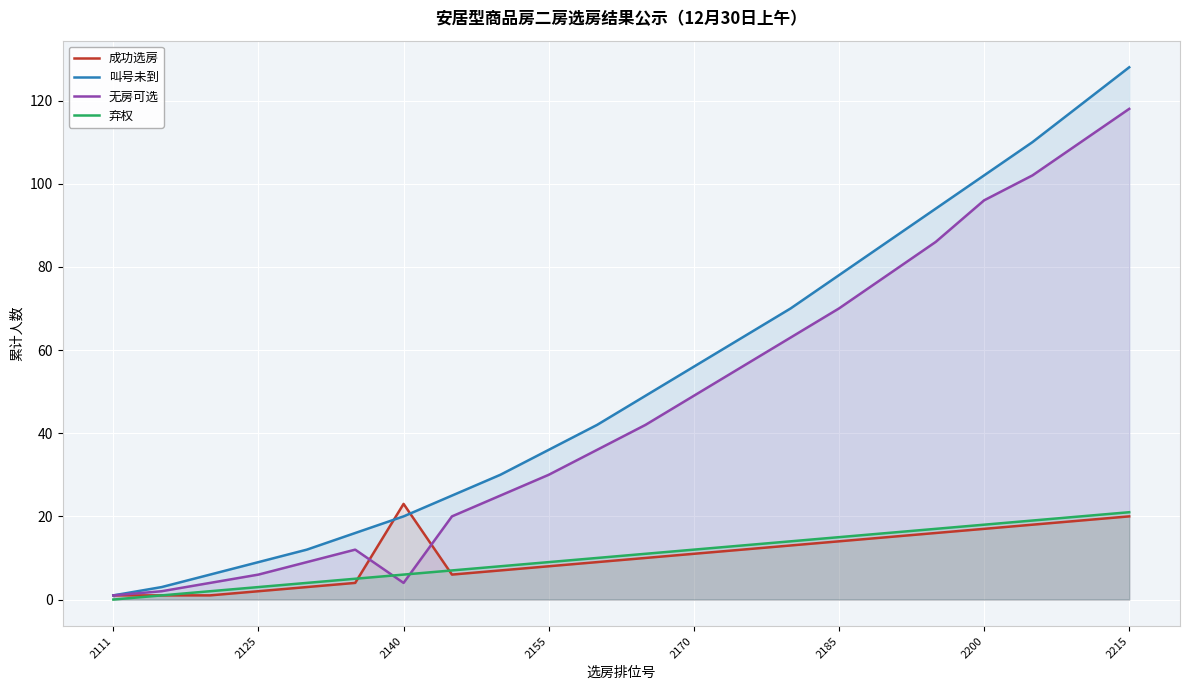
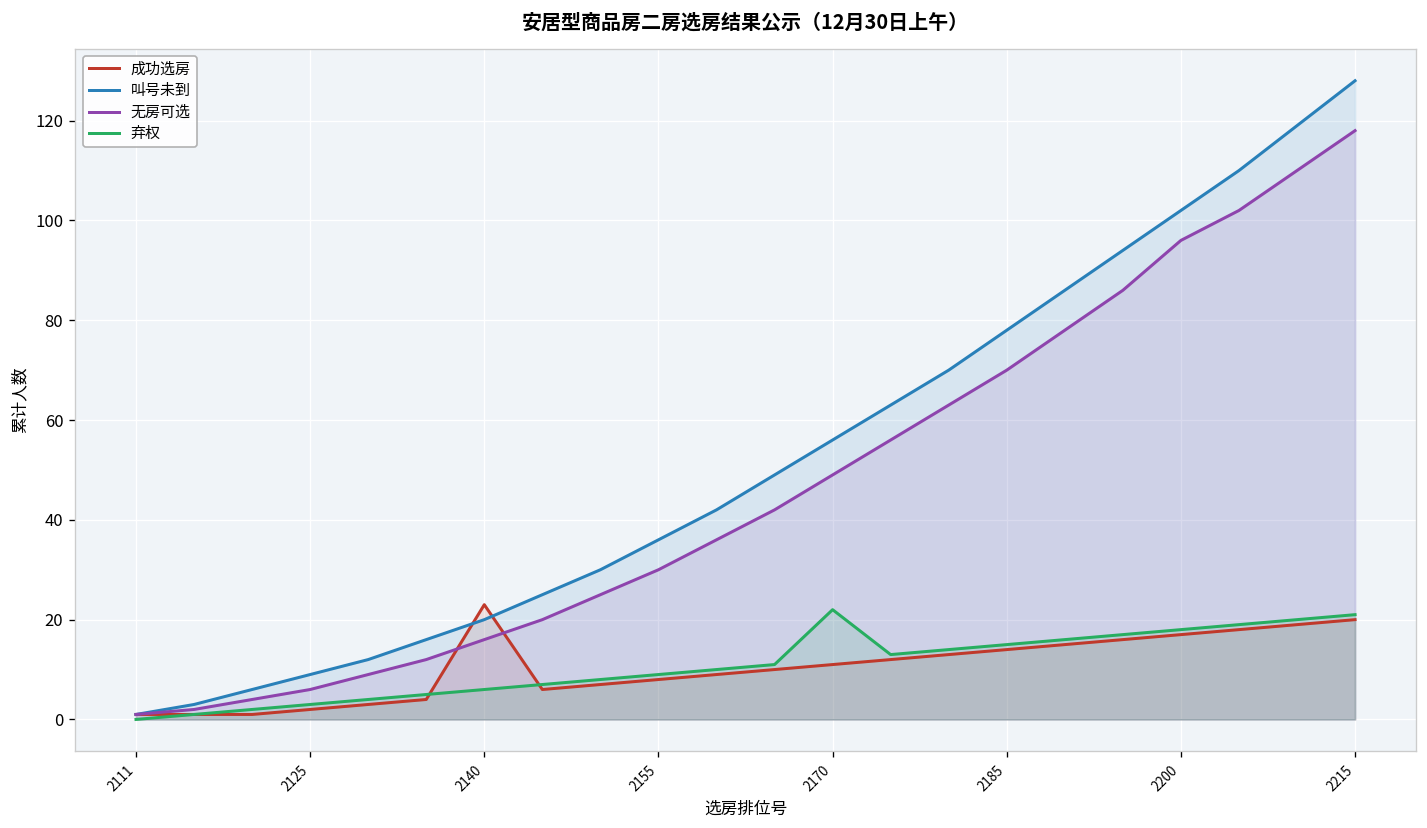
无房可选, 2140: 4 -> 16
弃权, 2170: 12 -> 22
